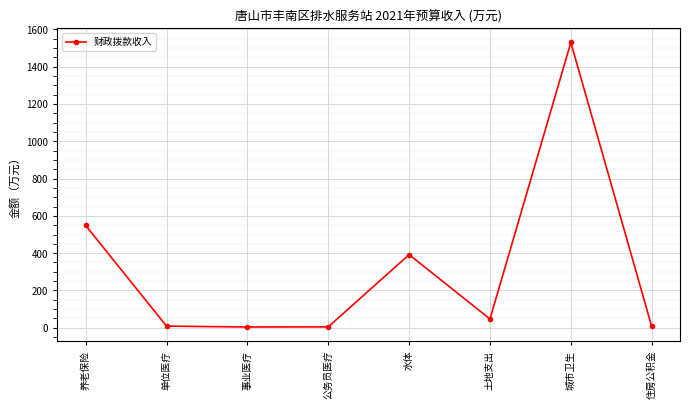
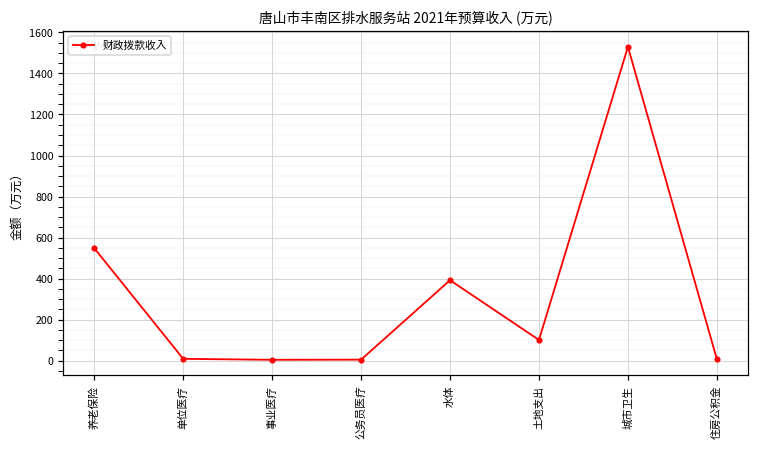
土地支出: 50 -> 100
